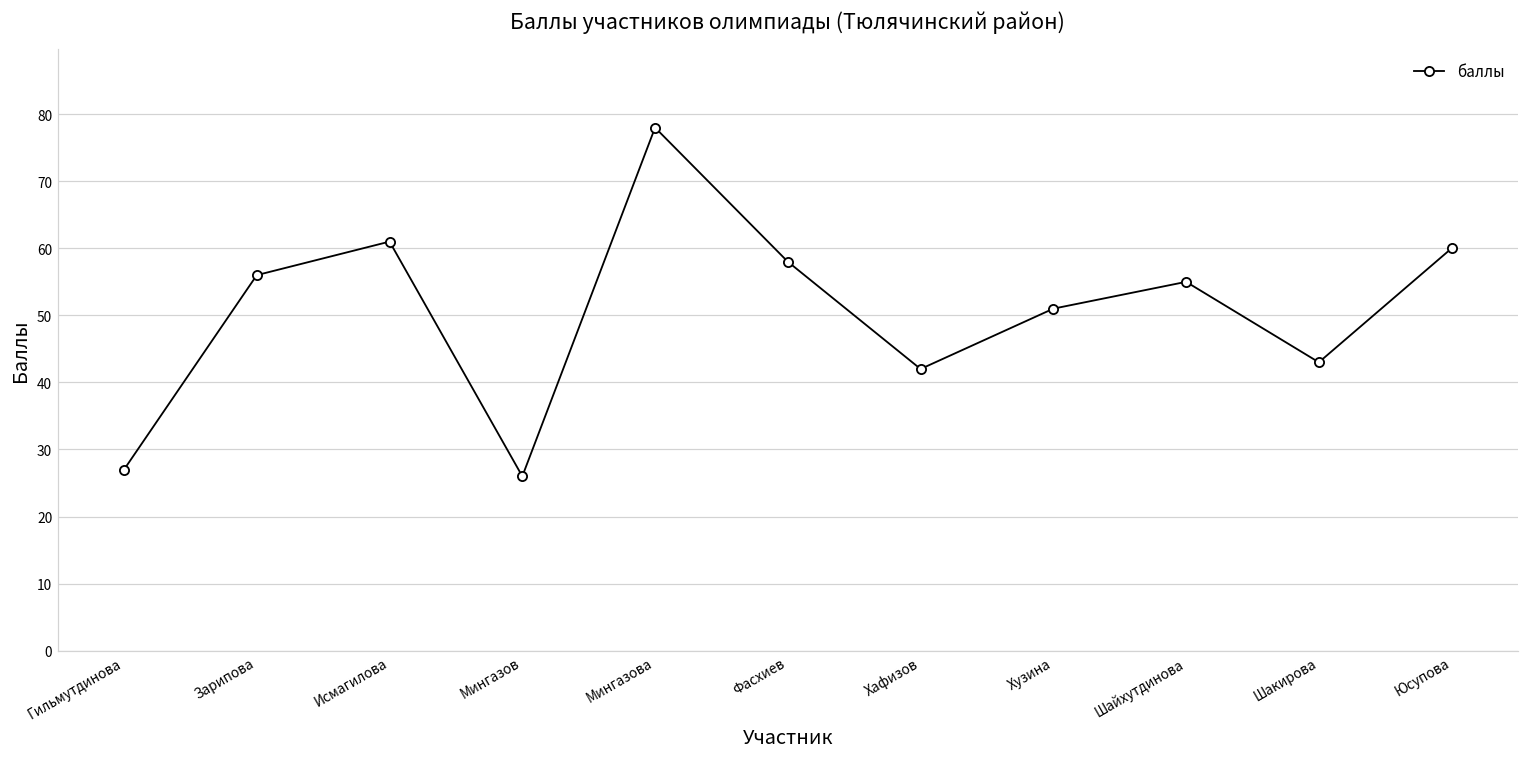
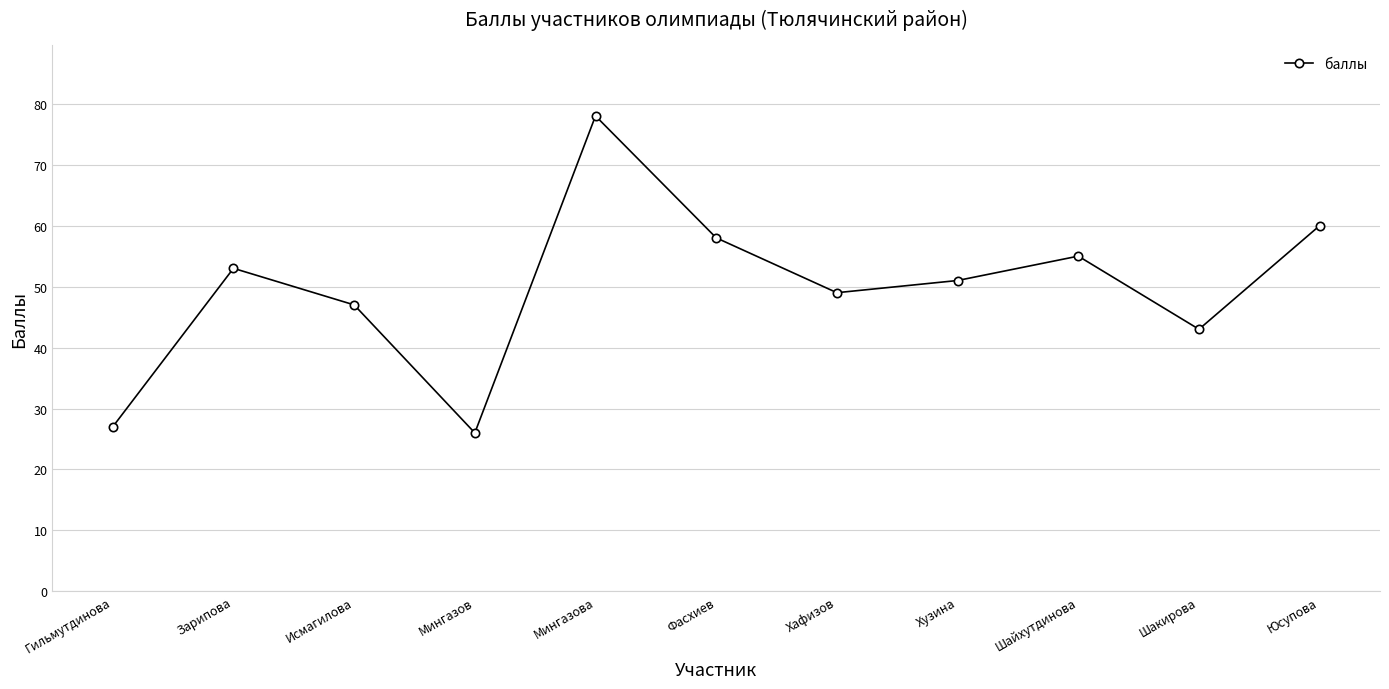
Зарипова: 56 -> 53
Исмагилова: 61 -> 47
Хафизов: 42 -> 49
